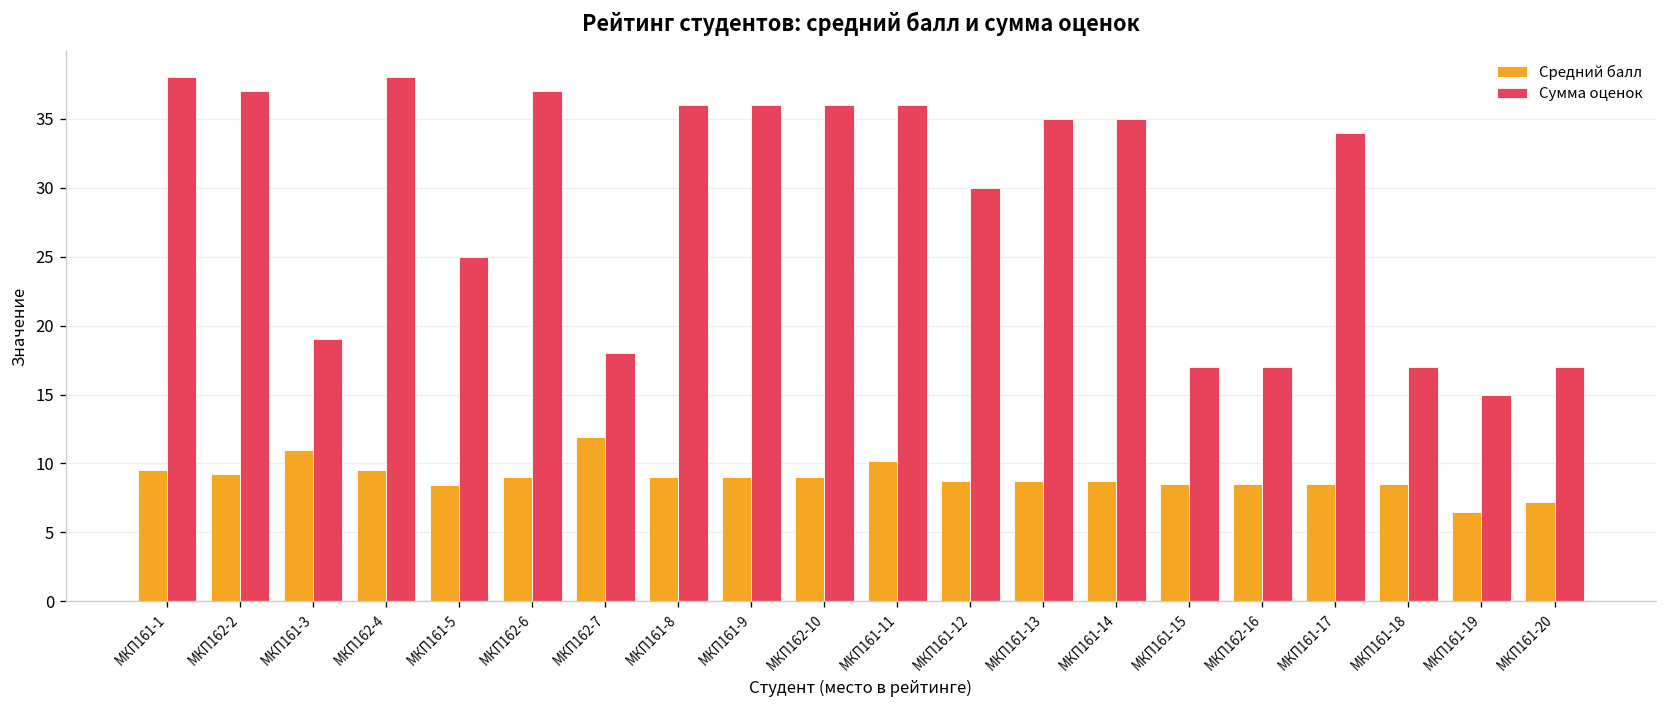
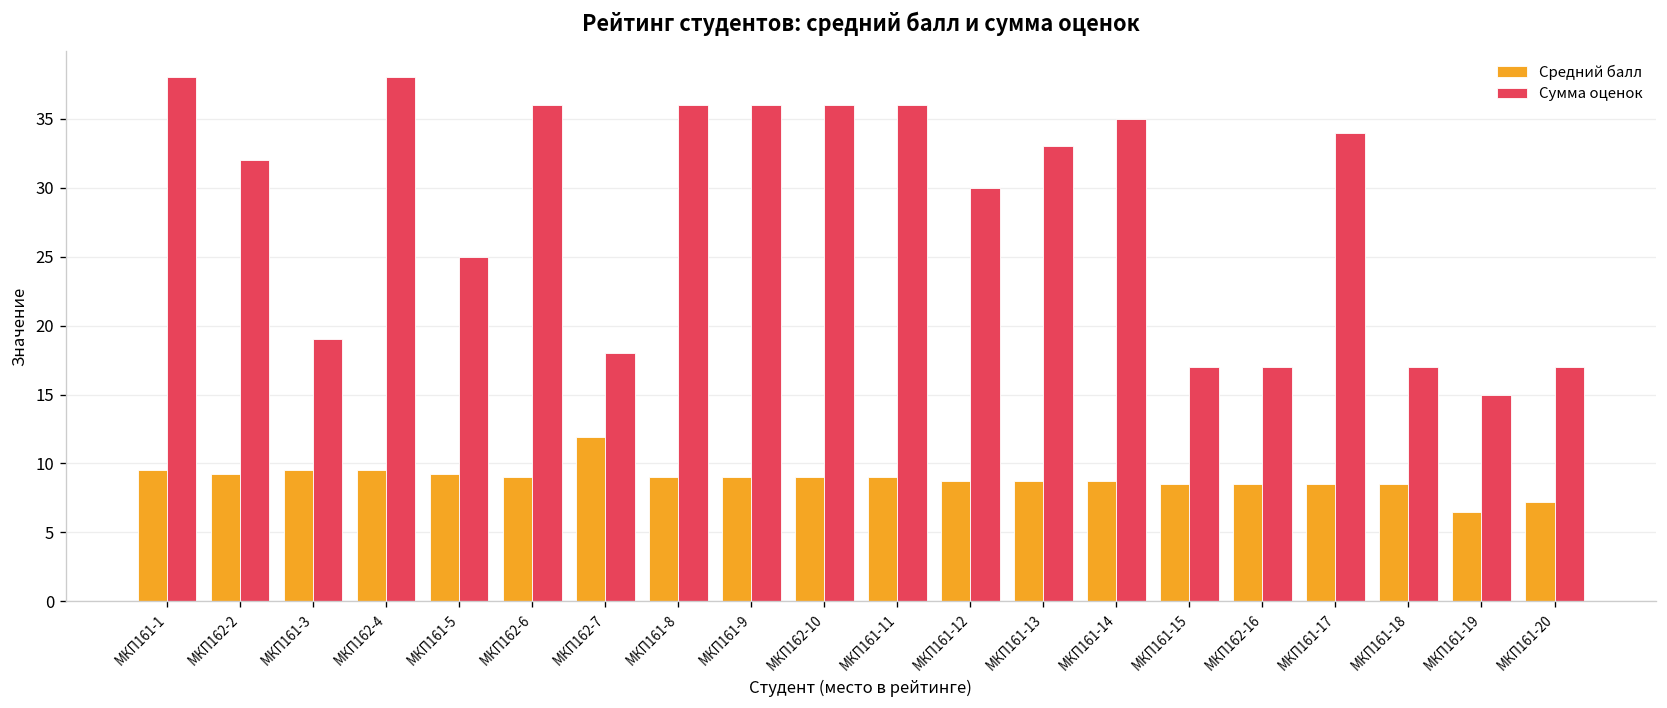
Сумма оценок, МКП162-2: 37 -> 32
Средний балл, МКП161-3: 11.0 -> 9.5
Средний балл, МКП161-5: 8.5 -> 9.3
Сумма оценок, МКП162-6: 37 -> 36
Средний балл, МКП161-11: 10.2 -> 9.0
Сумма оценок, МКП161-13: 35 -> 33
